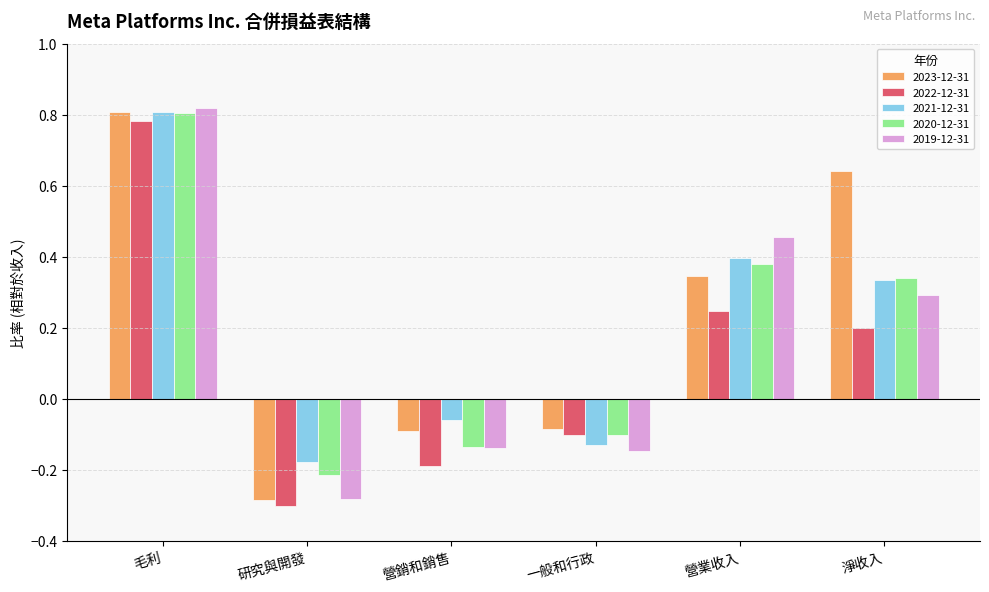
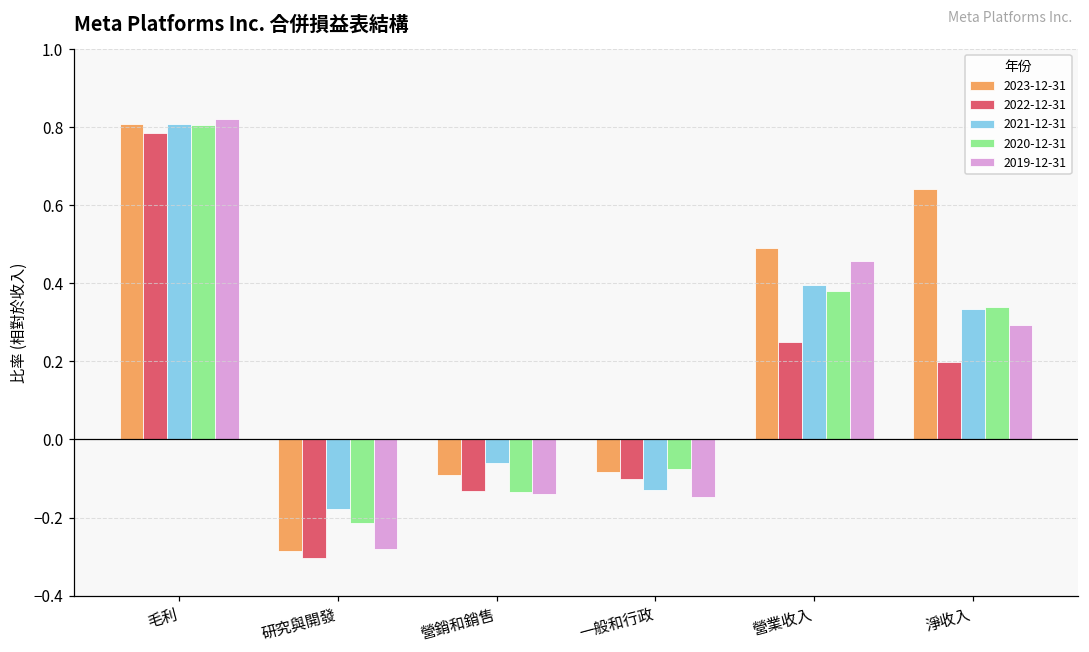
2022-12-31, 營銷和銷售: -0.19 -> -0.13
2020-12-31, 一般和行政: -0.10 -> -0.08
2023-12-31, 營業收入: 0.35 -> 0.49
